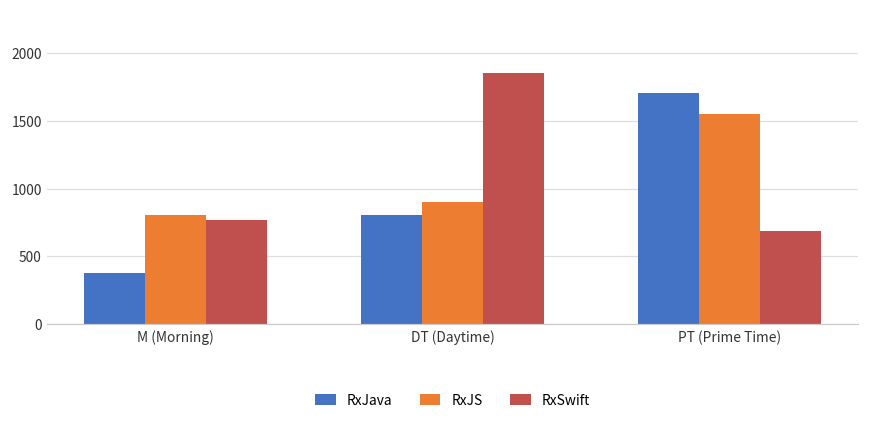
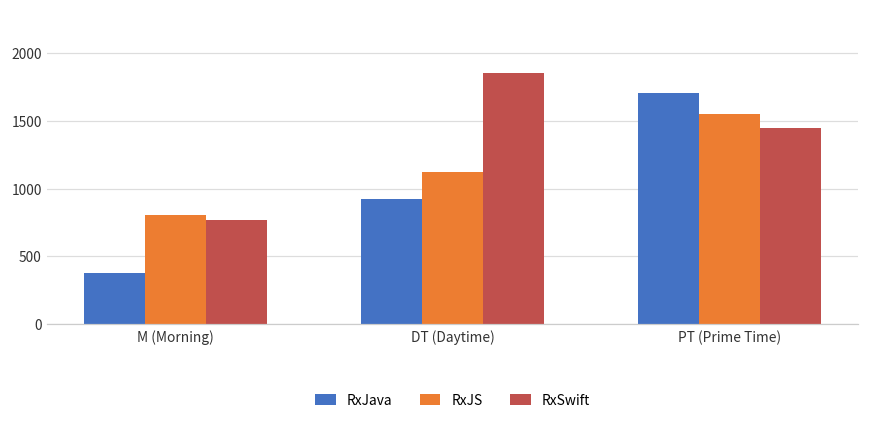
RxJava, DT (Daytime): 810 -> 920
RxJS, DT (Daytime): 900 -> 1130
RxSwift, PT (Prime Time): 690 -> 1450
